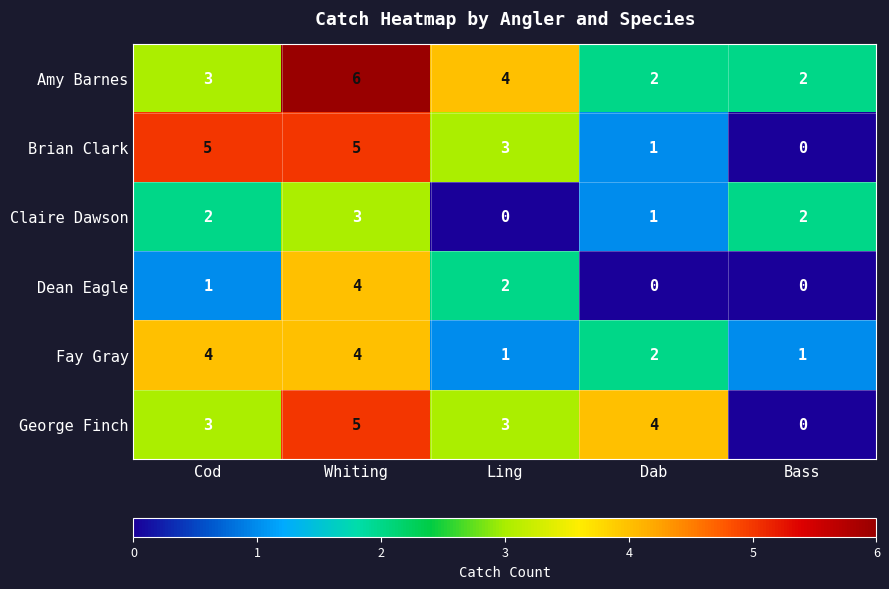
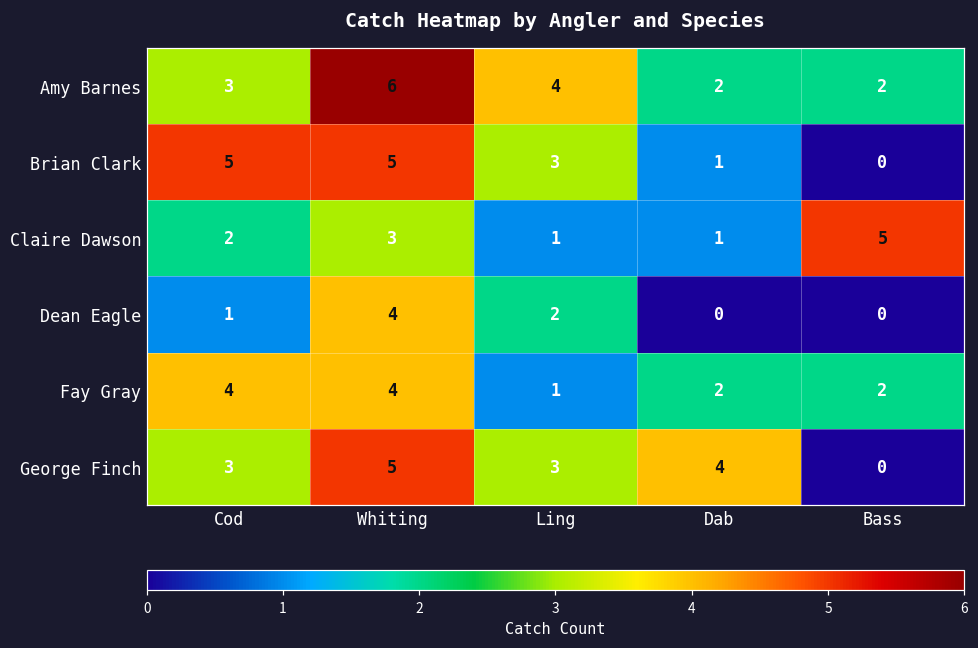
Claire Dawson, Ling: 0 -> 1
Claire Dawson, Bass: 2 -> 5
Fay Gray, Bass: 1 -> 2
